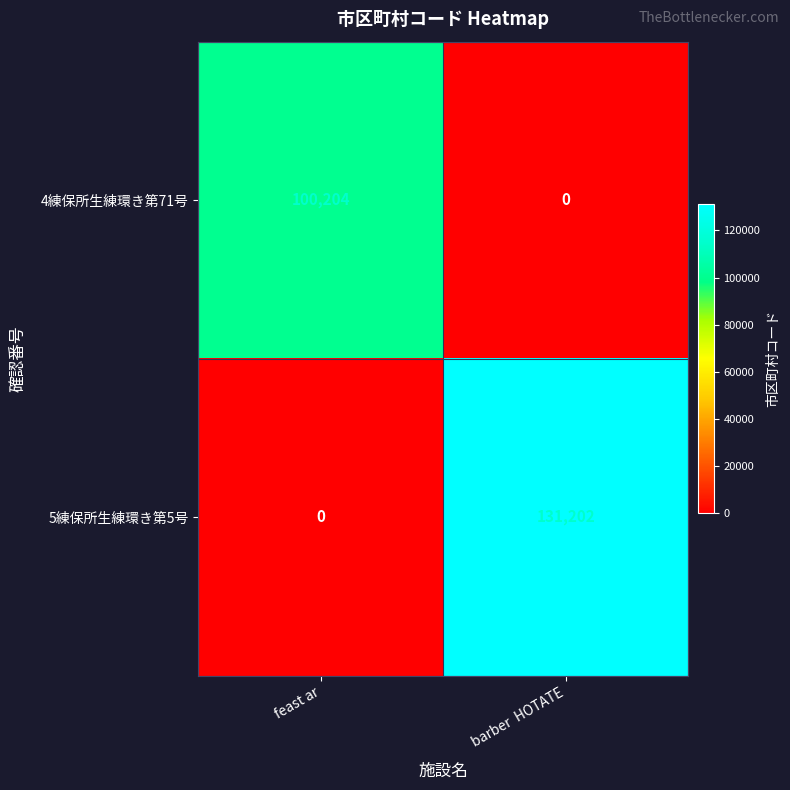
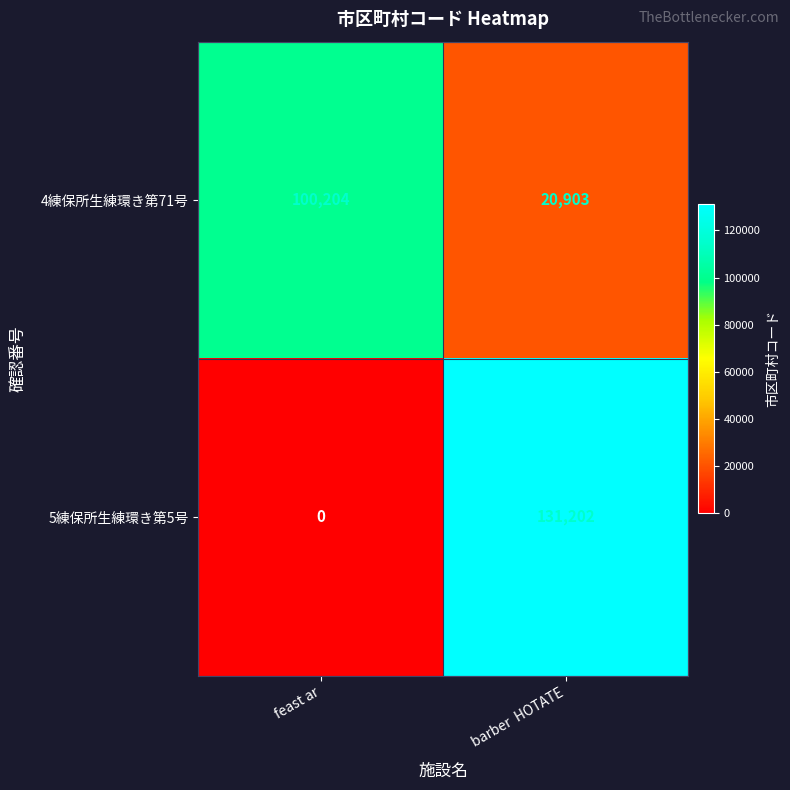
4練保所生練環き第71号, barber HOTATE: 0 -> 20,903
